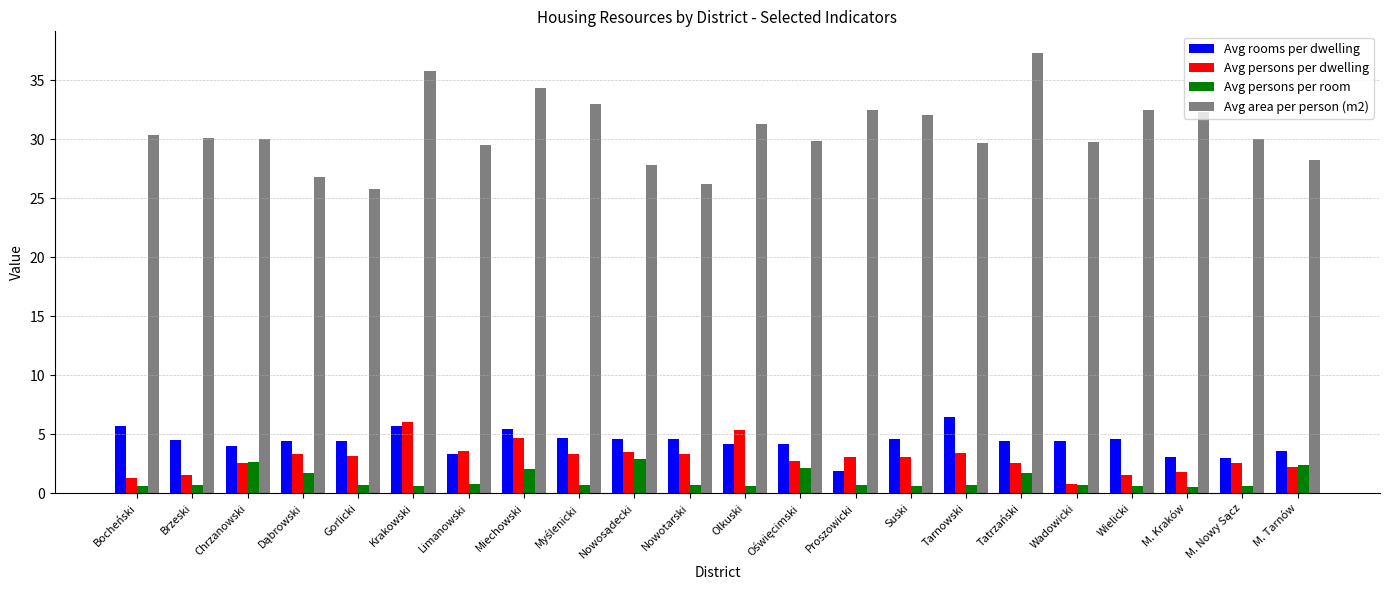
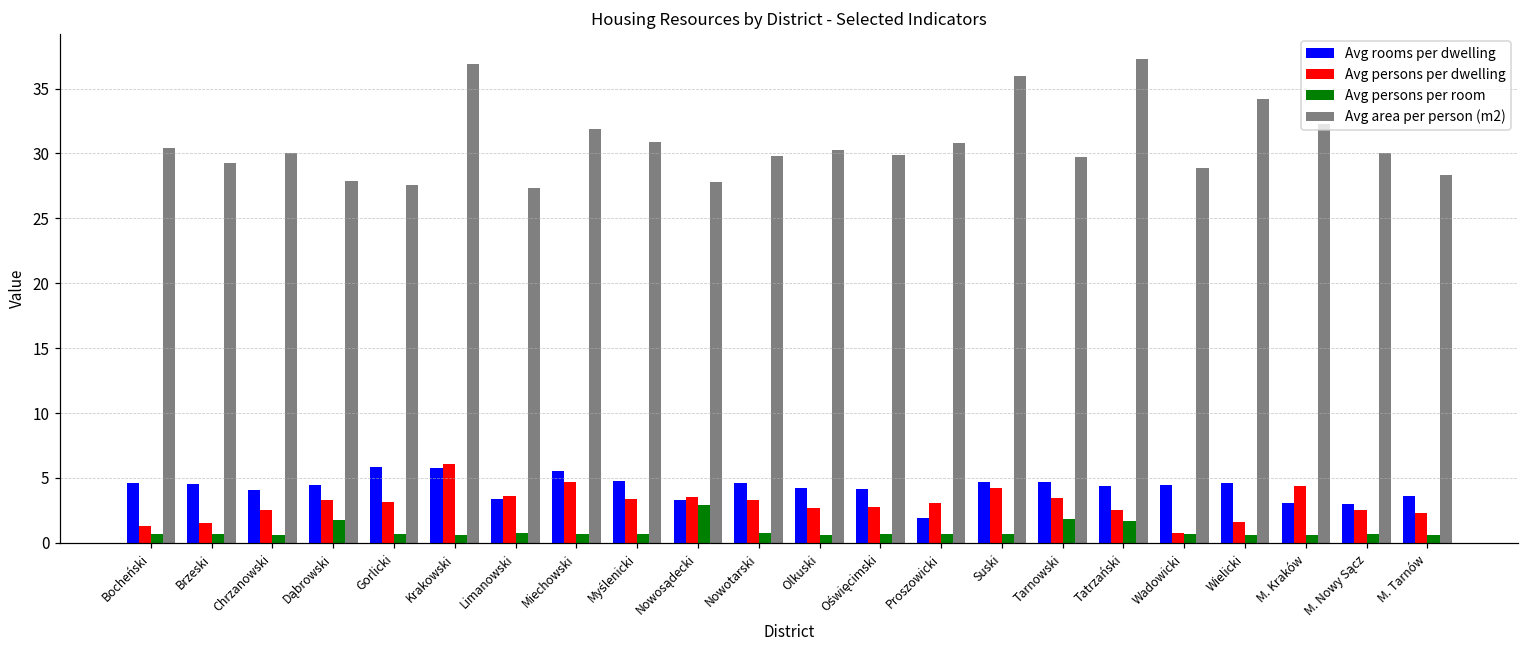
Avg rooms per dwelling, Bocheński: 5.7 -> 4.6
Avg area per person (m2), Brzeski: 30.1 -> 29.3
Avg persons per room, Chrzanowski: 2.7 -> 0.6
Avg area per person (m2), Dąbrowski: 26.8 -> 27.9
Avg rooms per dwelling, Gorlicki: 4.4 -> 5.8
Avg area per person (m2), Gorlicki: 25.8 -> 27.6
Avg area per person (m2), Krakowski: 35.8 -> 36.9
Avg area per person (m2), Limanowski: 29.5 -> 27.3
Avg persons per room, Miechowski: 2.1 -> 0.6
Avg area per person (m2), Miechowski: 34.4 -> 31.9
Avg area per person (m2), Myślenicki: 33.0 -> 30.9
Avg rooms per dwelling, Nowosądecki: 4.6 -> 3.3
Avg area per person (m2), Nowotarski: 26.2 -> 29.8
Avg persons per dwelling, Olkuski: 5.4 -> 2.7
Avg area per person (m2), Olkuski: 31.3 -> 30.3
Avg persons per room, Oświęcimski: 2.2 -> 0.7
Avg area per person (m2), Proszowicki: 32.5 -> 30.8
Avg persons per dwelling, Suski: 3.1 -> 4.3
Avg area per person (m2), Suski: 32.1 -> 36.0
Avg rooms per dwelling, Tarnowski: 6.5 -> 4.7
Avg persons per room, Tarnowski: 0.7 -> 1.8
Avg area per person (m2), Wadowicki: 29.8 -> 28.9
Avg area per person (m2), Wielicki: 32.5 -> 34.2
Avg persons per dwelling, M. Kraków: 1.8 -> 4.3
Avg persons per room, M. Tarnów: 2.4 -> 0.6
